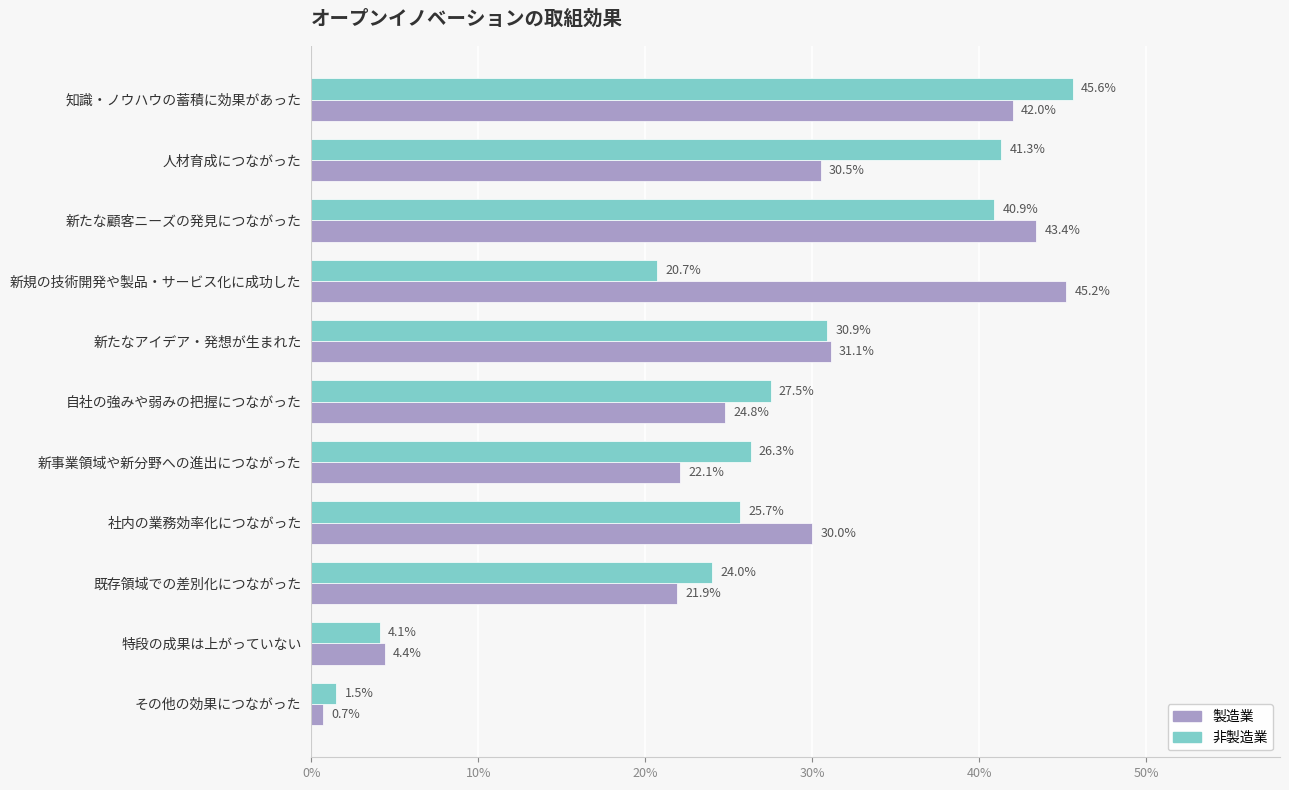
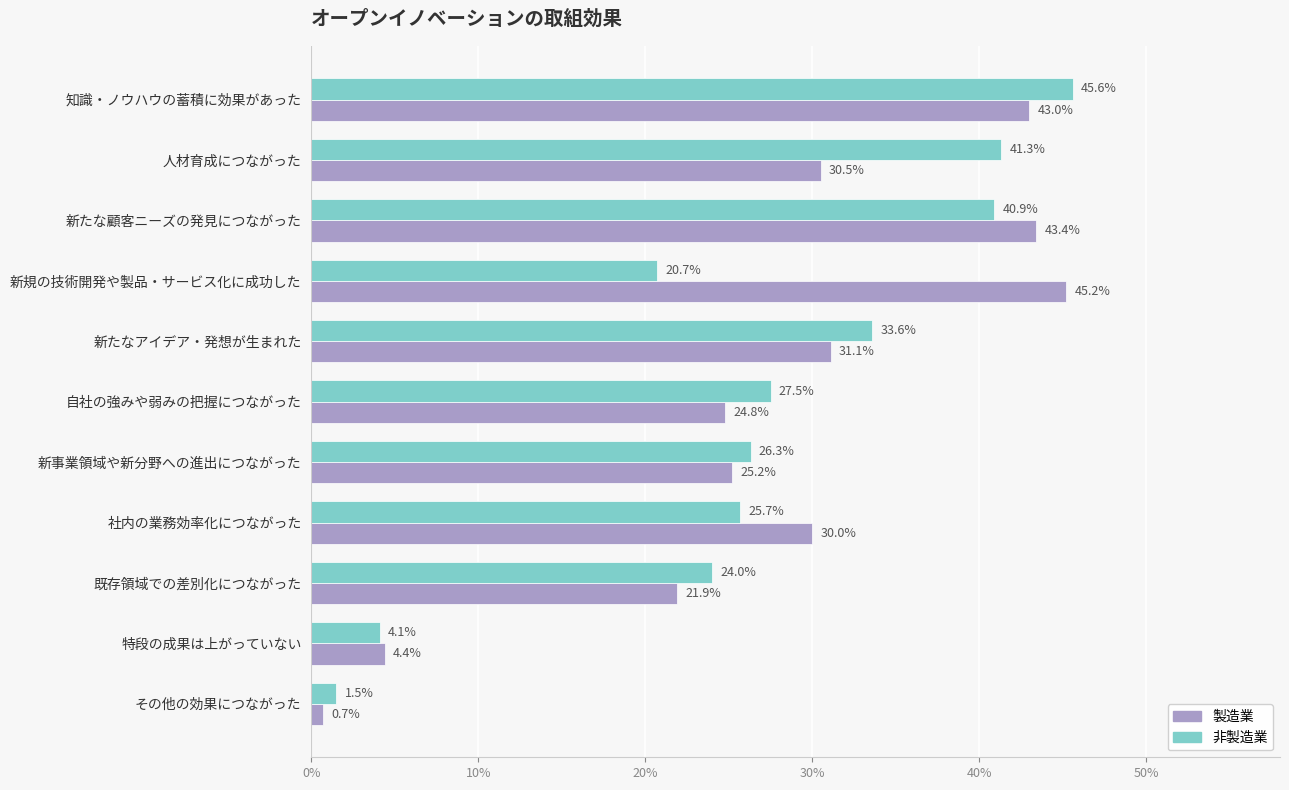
製造業, 知識・ノウハウの蓄積に効果があった: 42.0% -> 43.0%
非製造業, 新たなアイデア・発想が生まれた: 30.9% -> 33.6%
製造業, 新事業領域や新分野への進出につながった: 22.1% -> 25.2%
